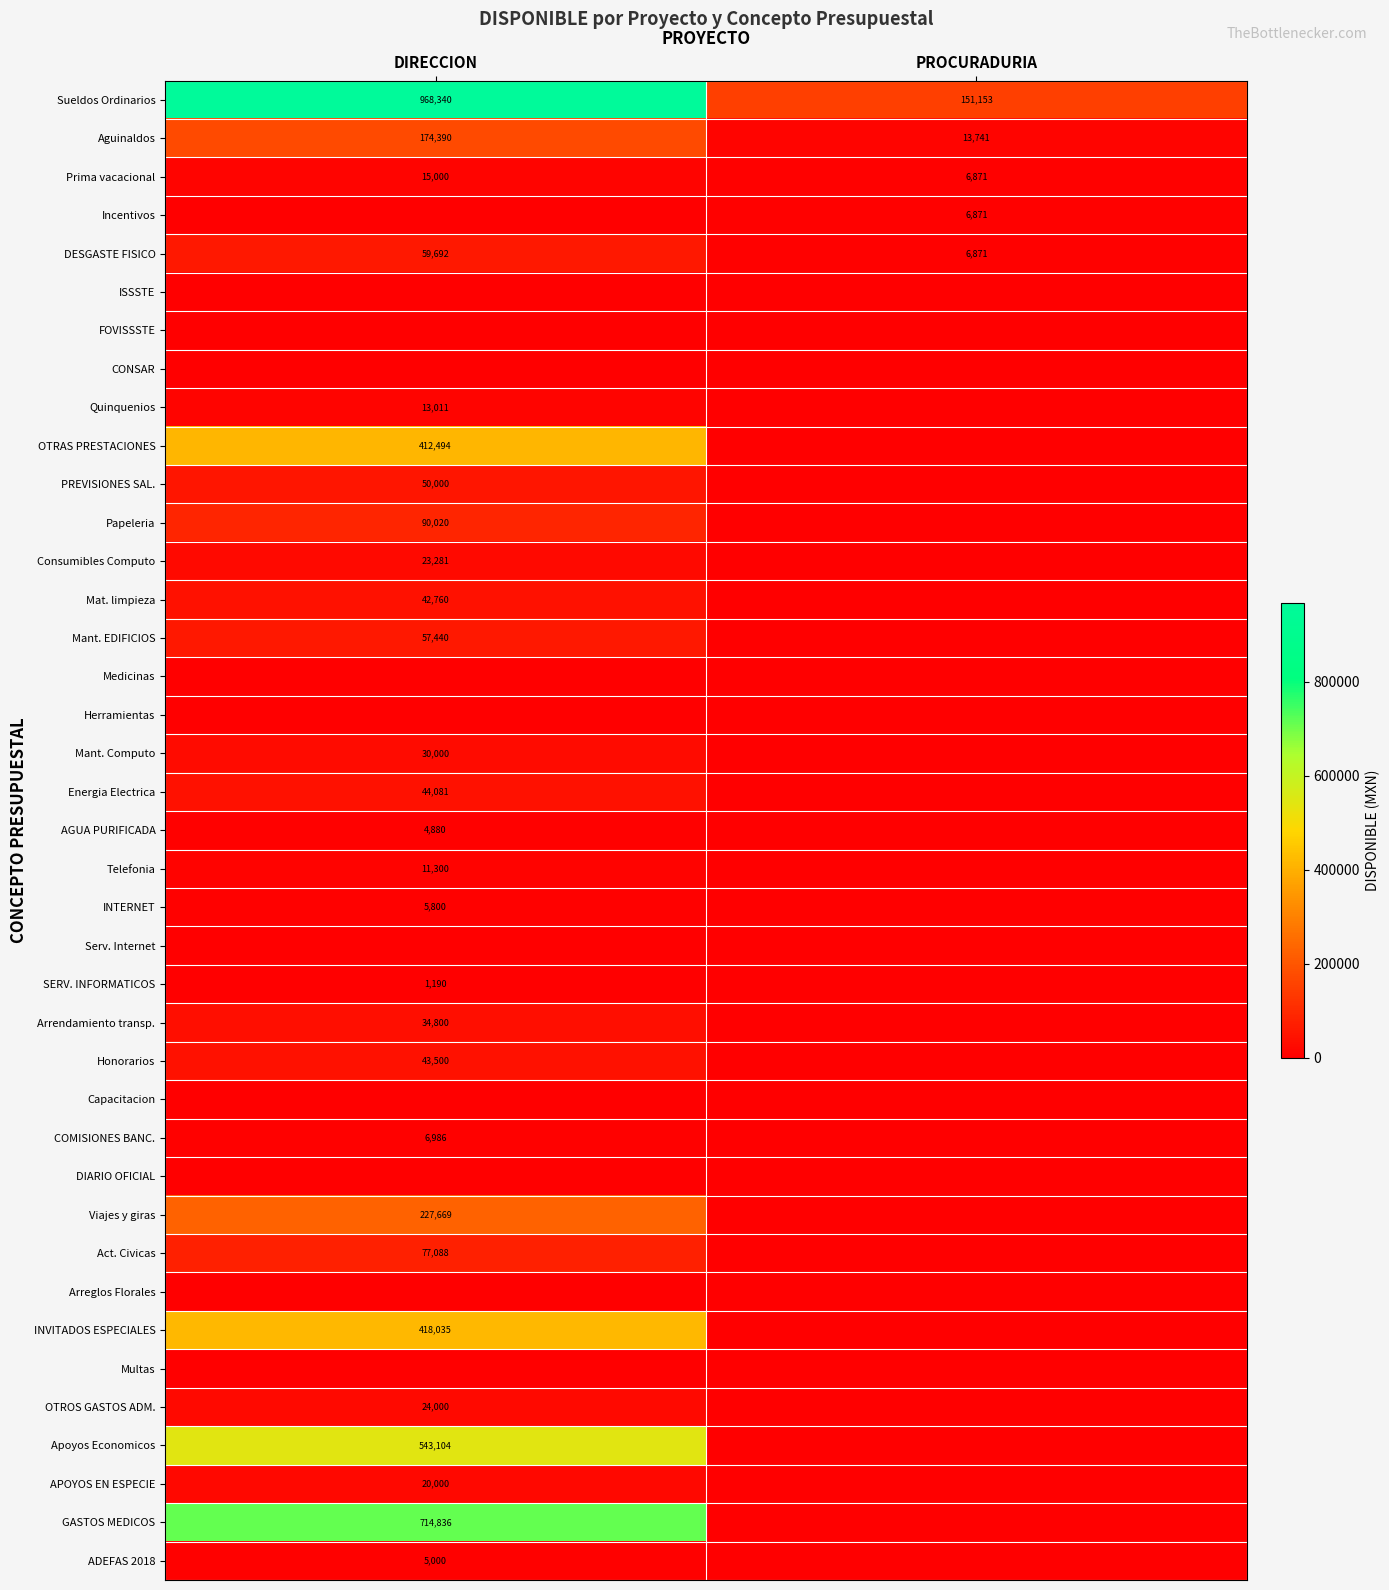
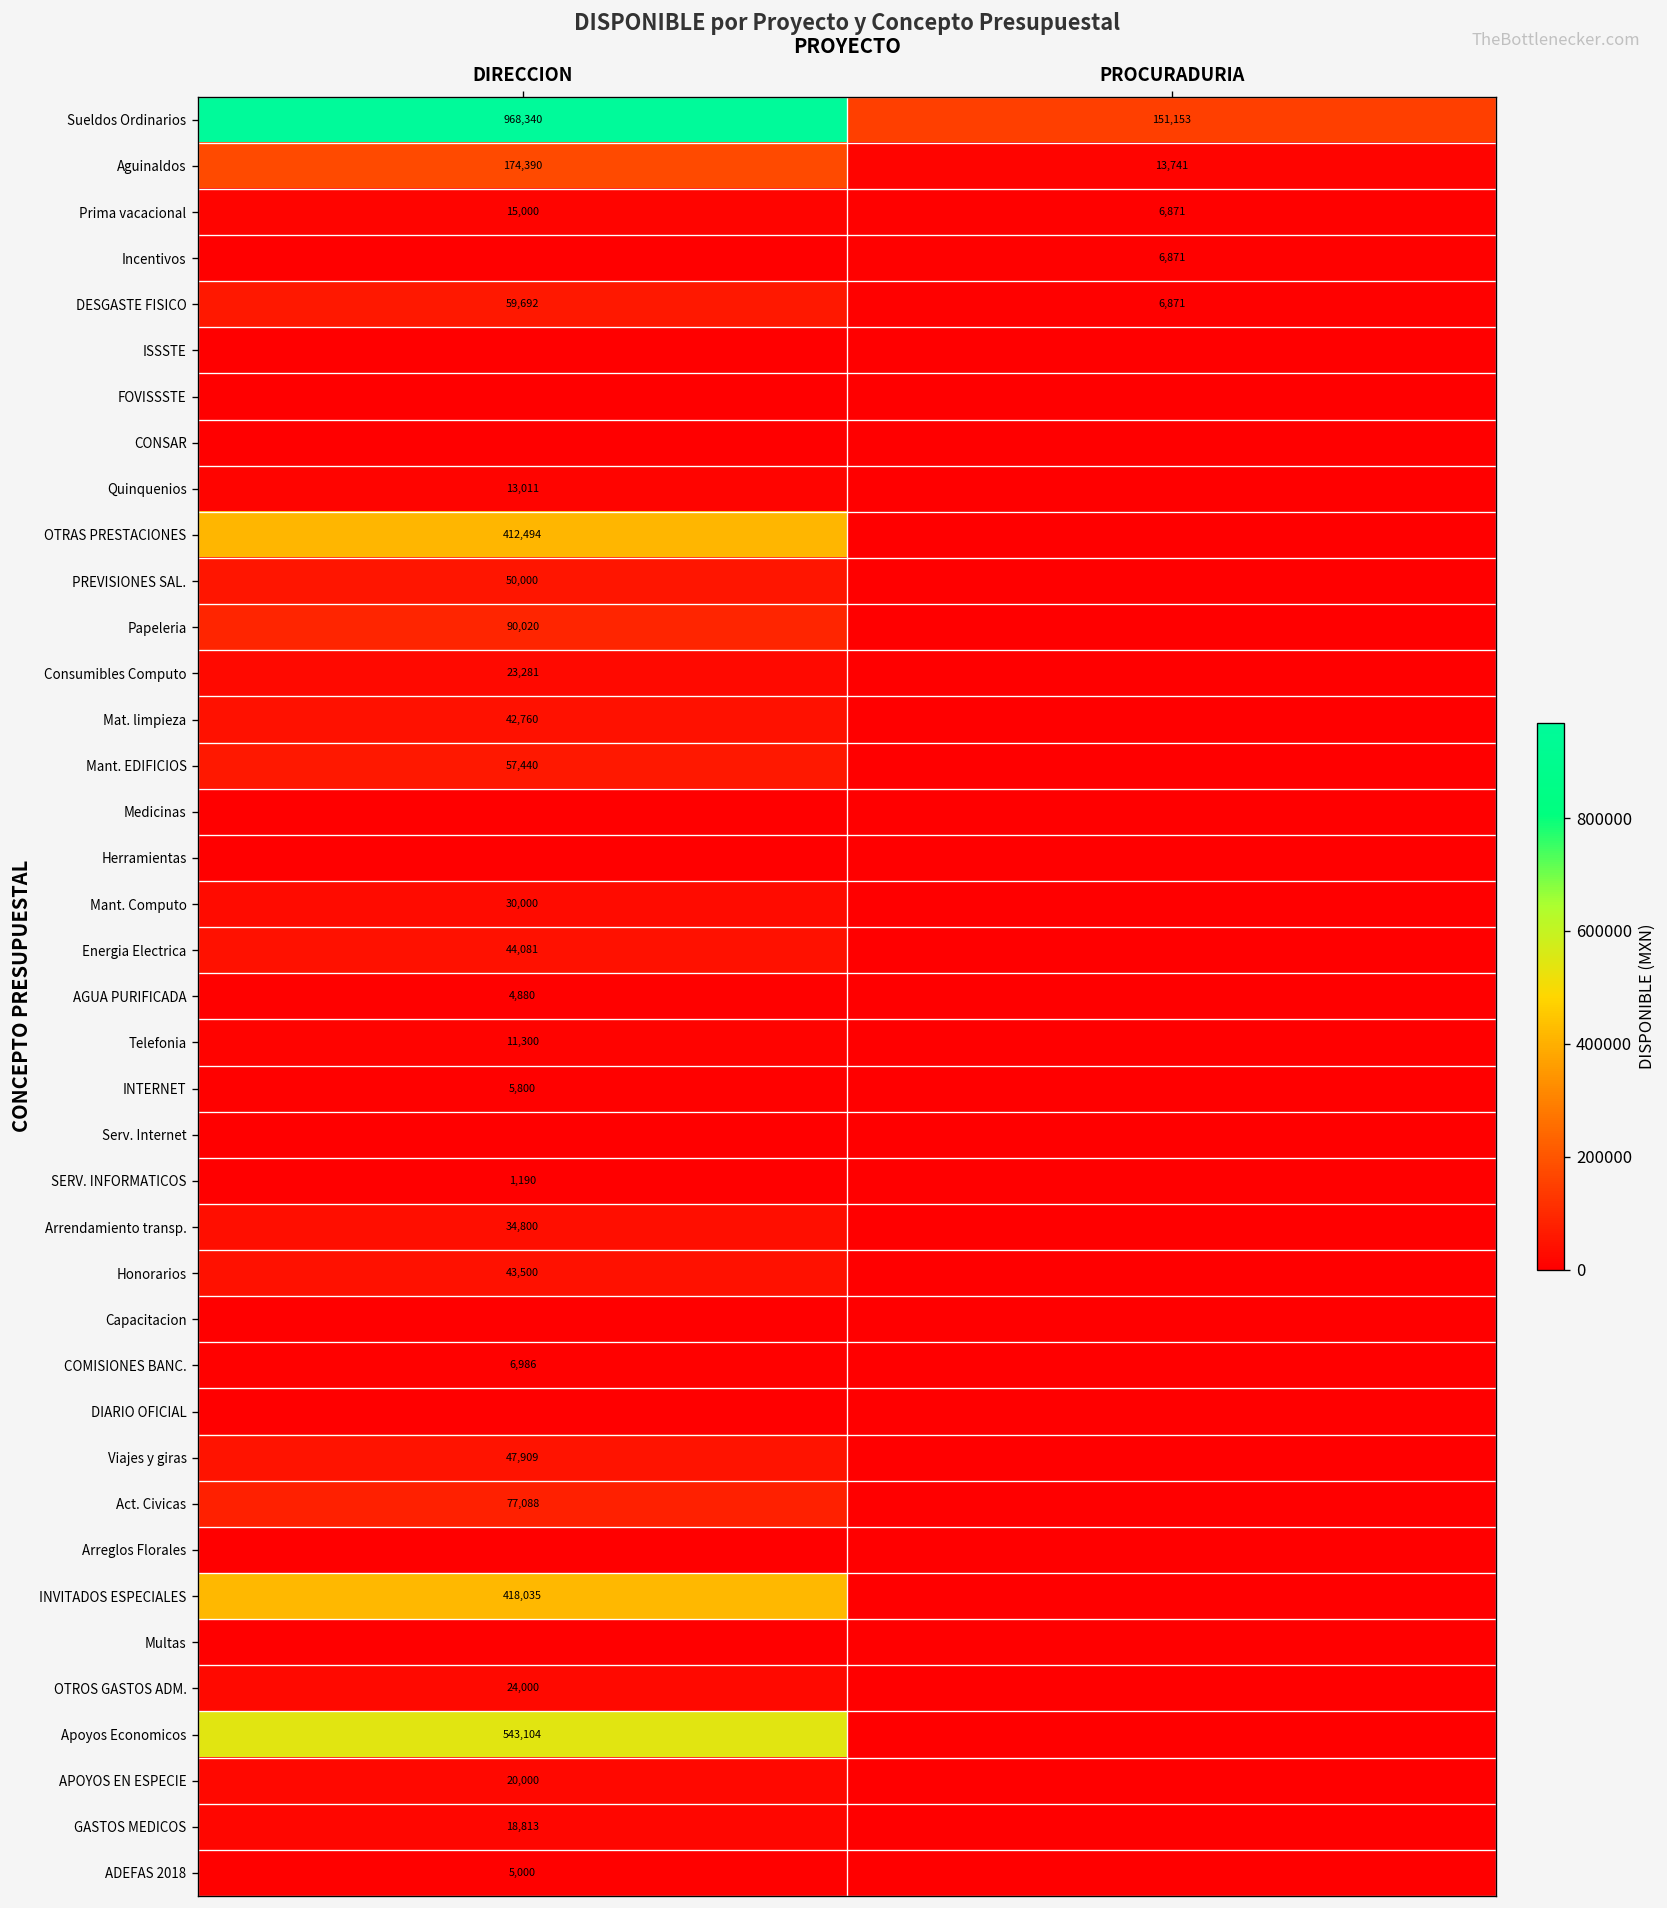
Viajes y giras, DIRECCION: 227,669 -> 47,909
GASTOS MEDICOS, DIRECCION: 714,836 -> 18,813
